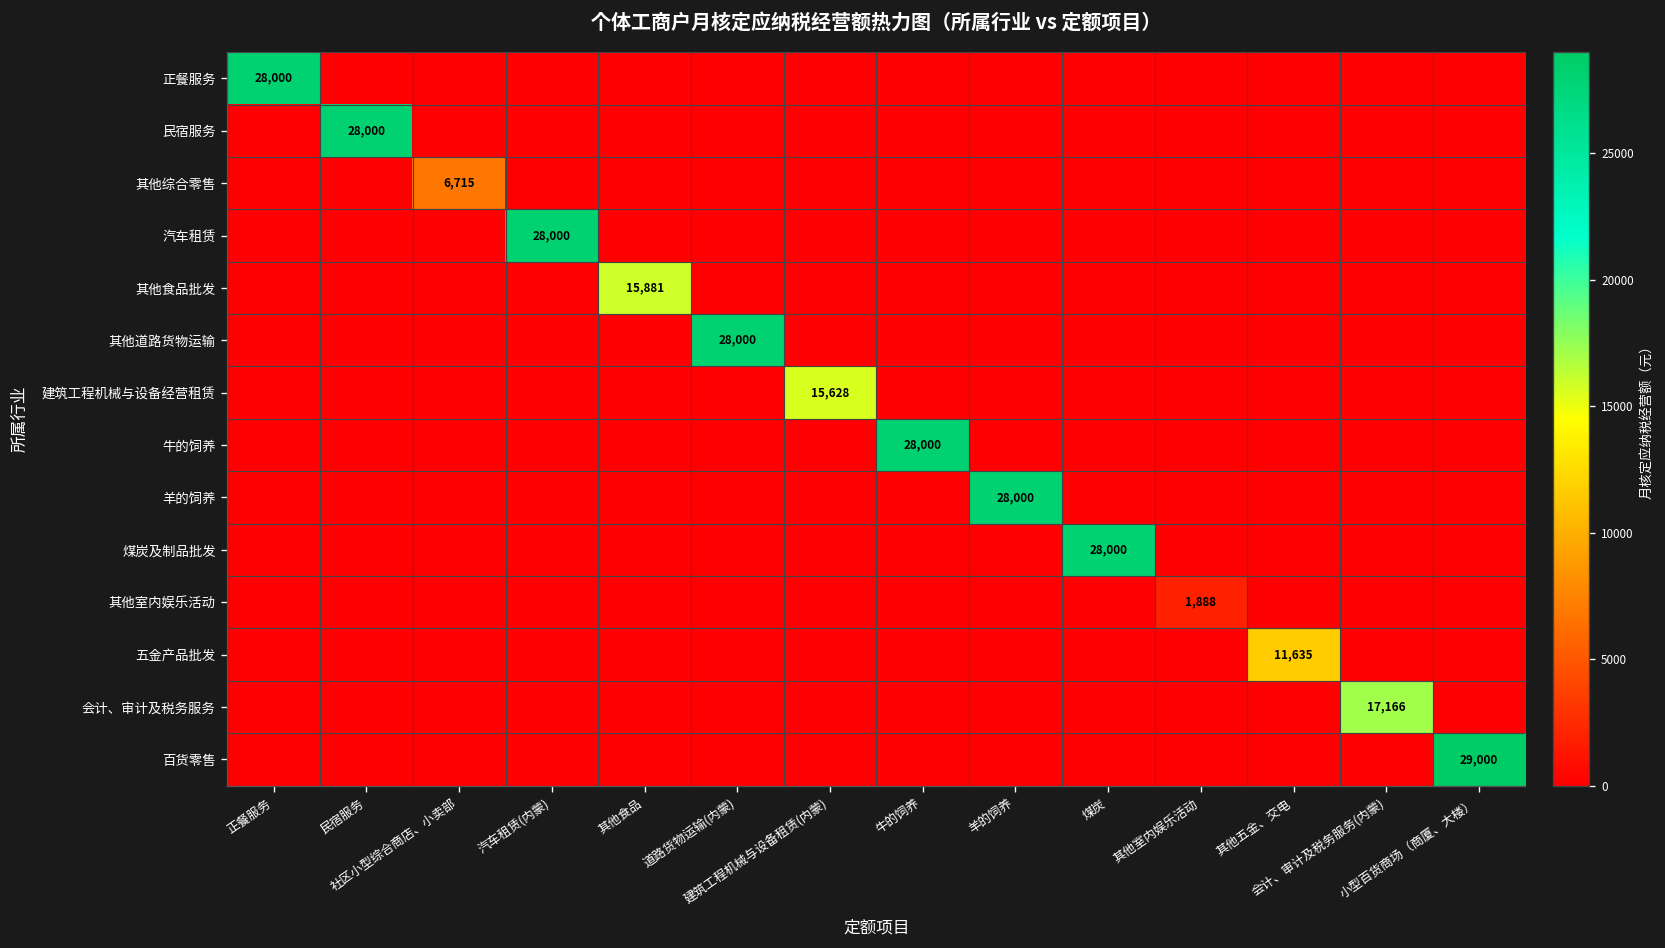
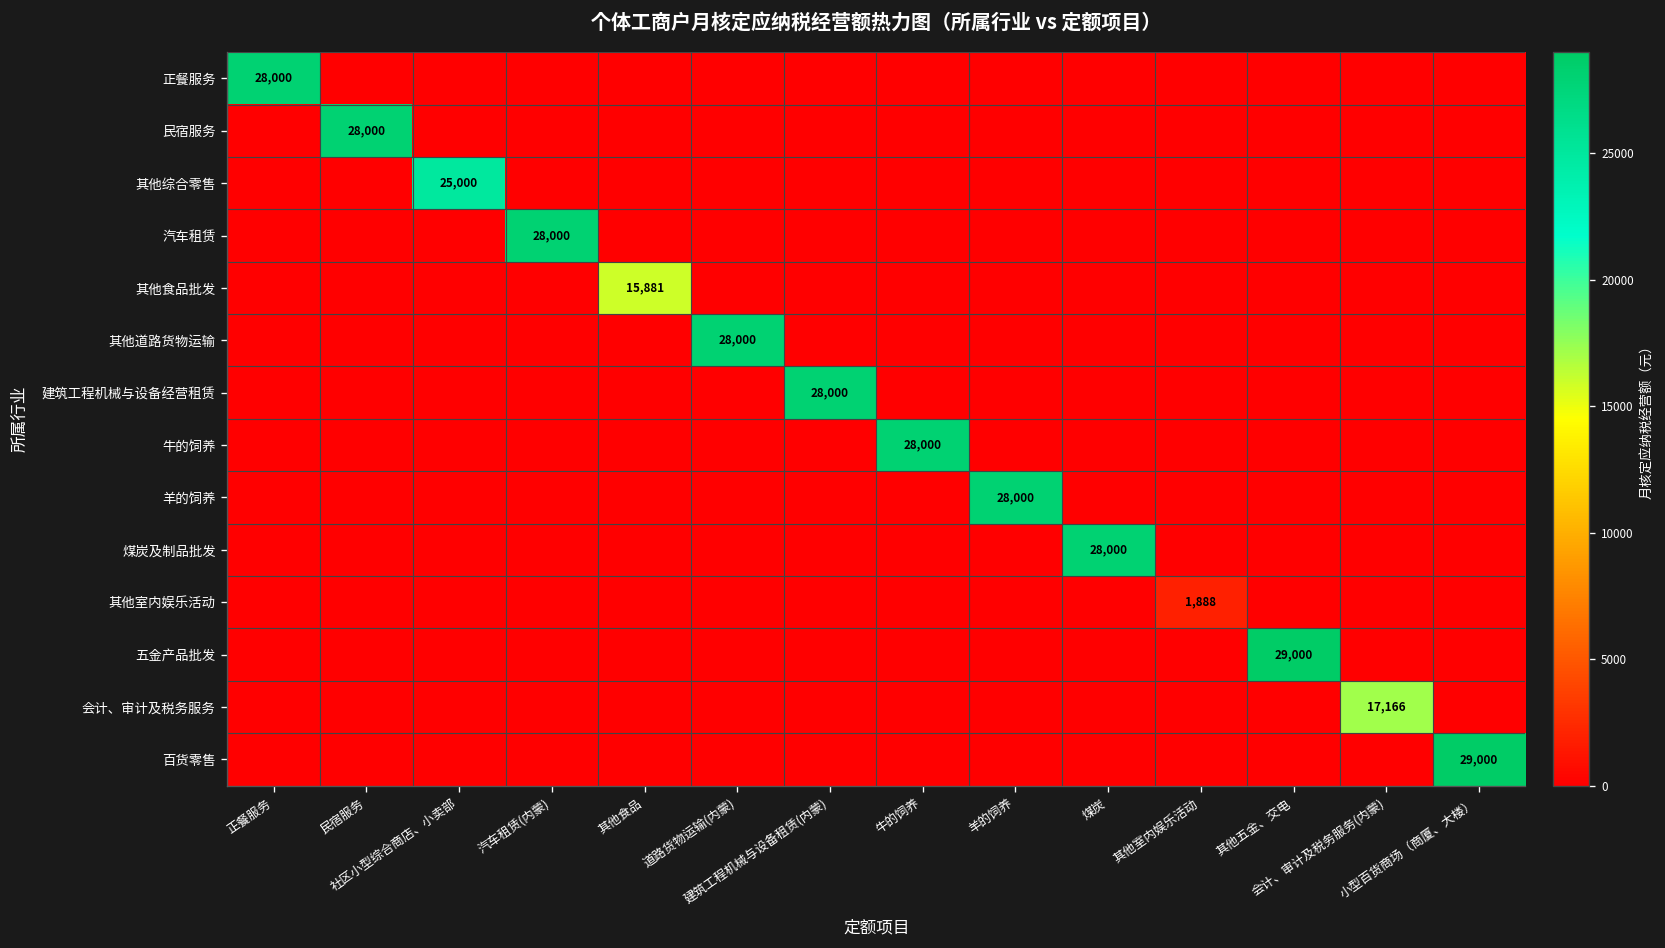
其他综合零售, 社区小型综合商店、小卖部: 6,715 -> 25,000
建筑工程机械与设备经营租赁, 建筑工程机械与设备租赁(内蒙): 15,628 -> 28,000
五金产品批发, 其他五金、交电: 11,635 -> 29,000
